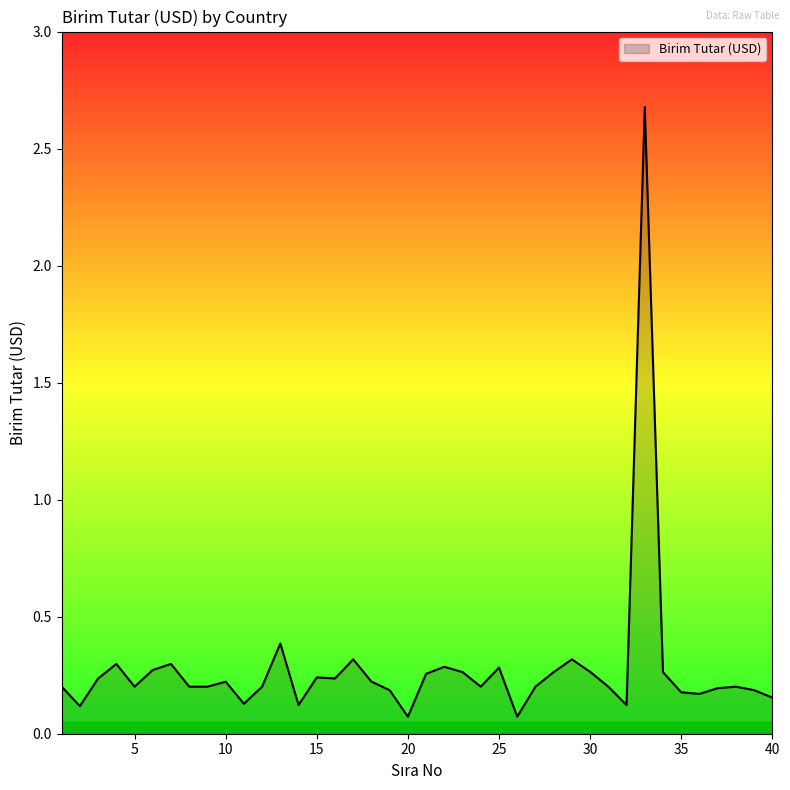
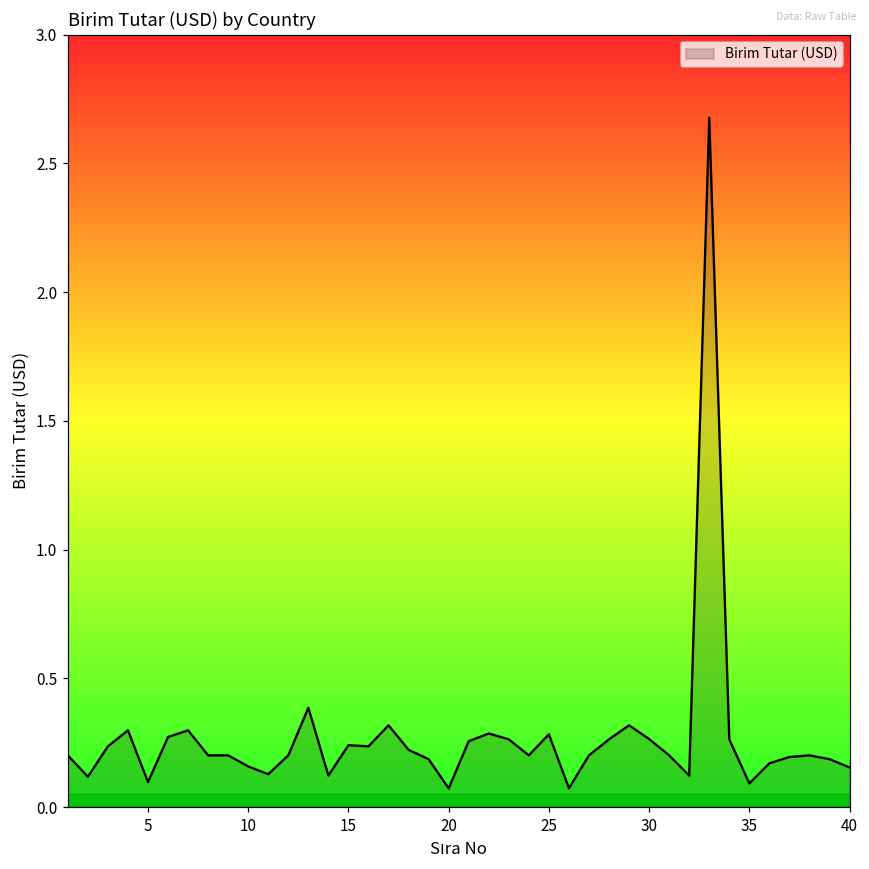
5: 0.20 -> 0.10
10: 0.22 -> 0.16
35: 0.18 -> 0.09
